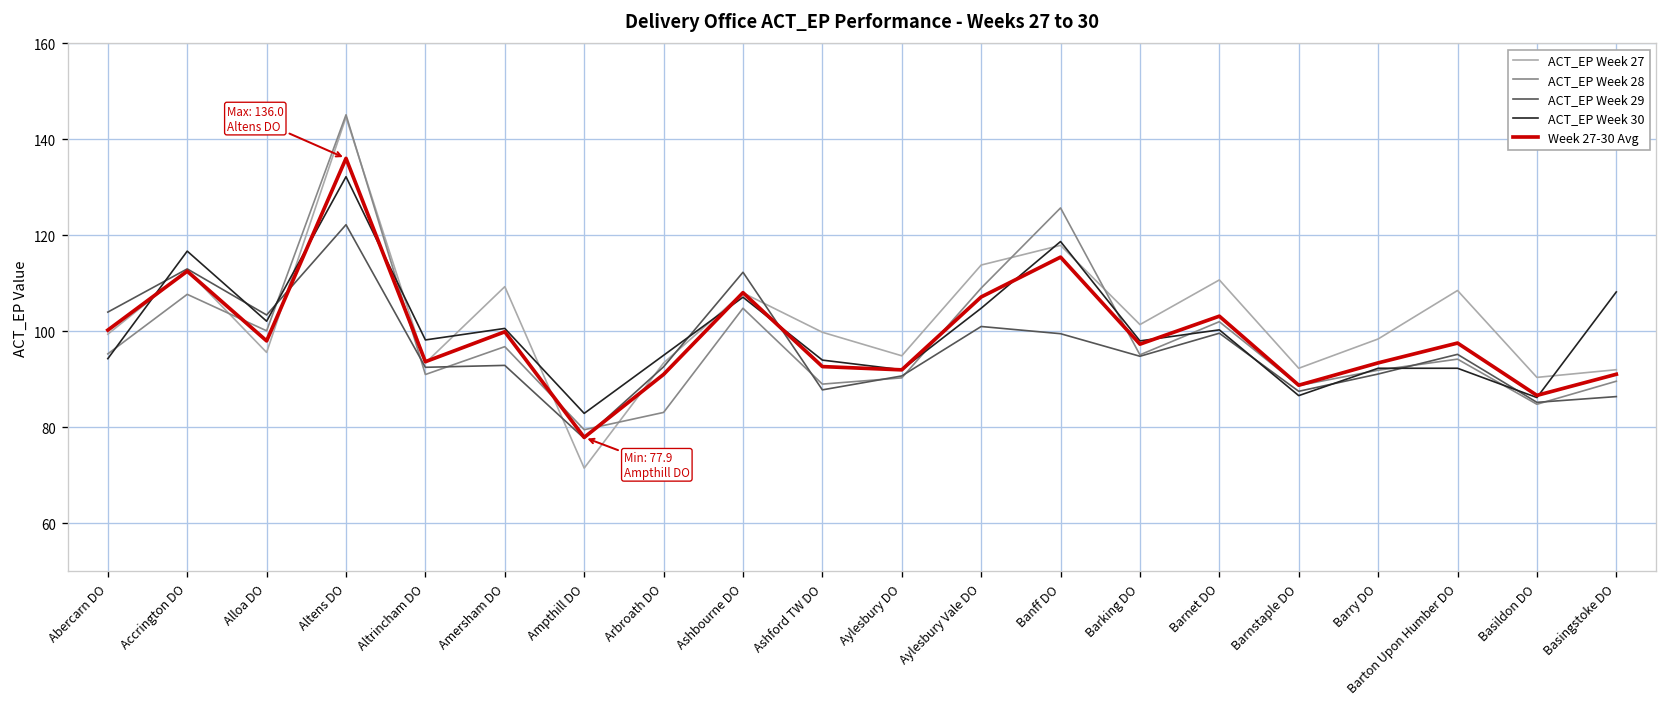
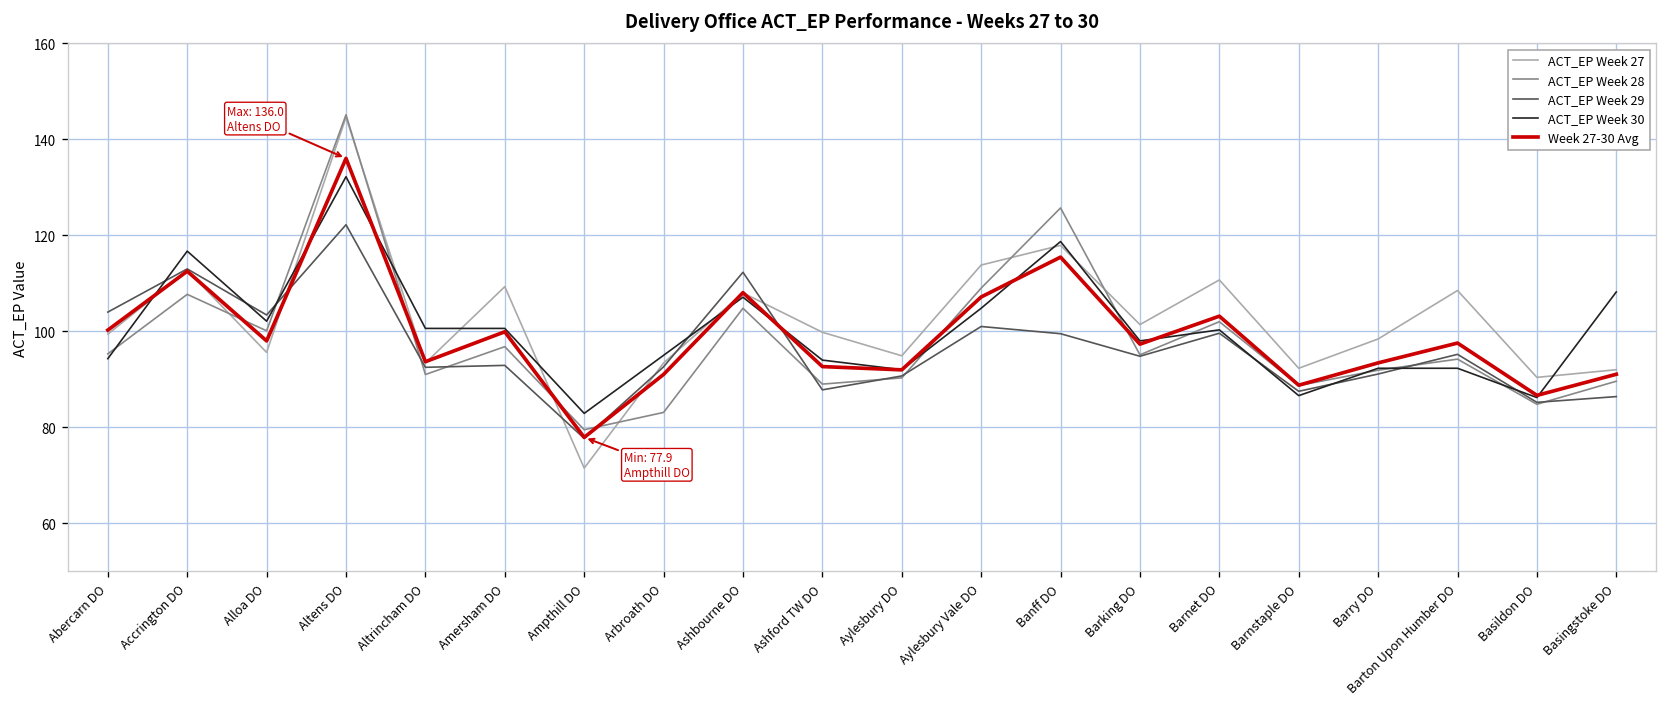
ACT_EP Week 30, Altrincham DO: 98 -> 101
